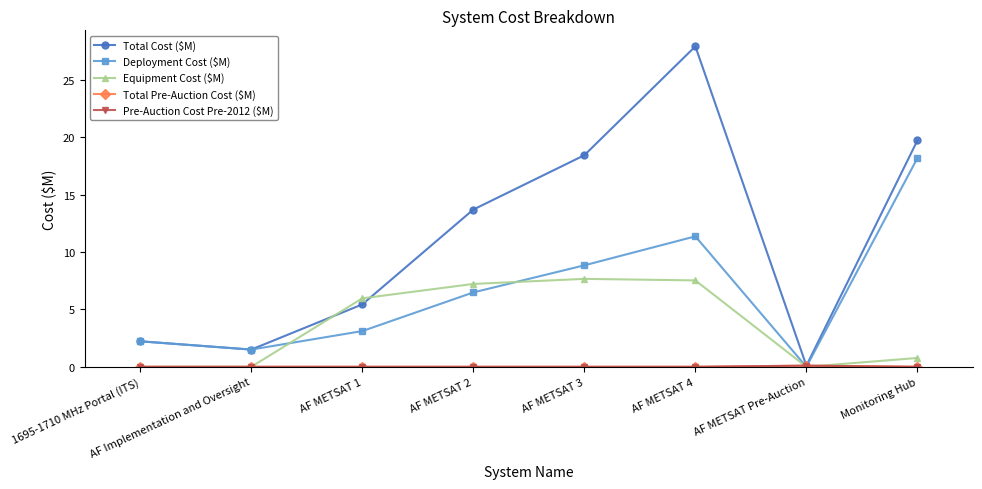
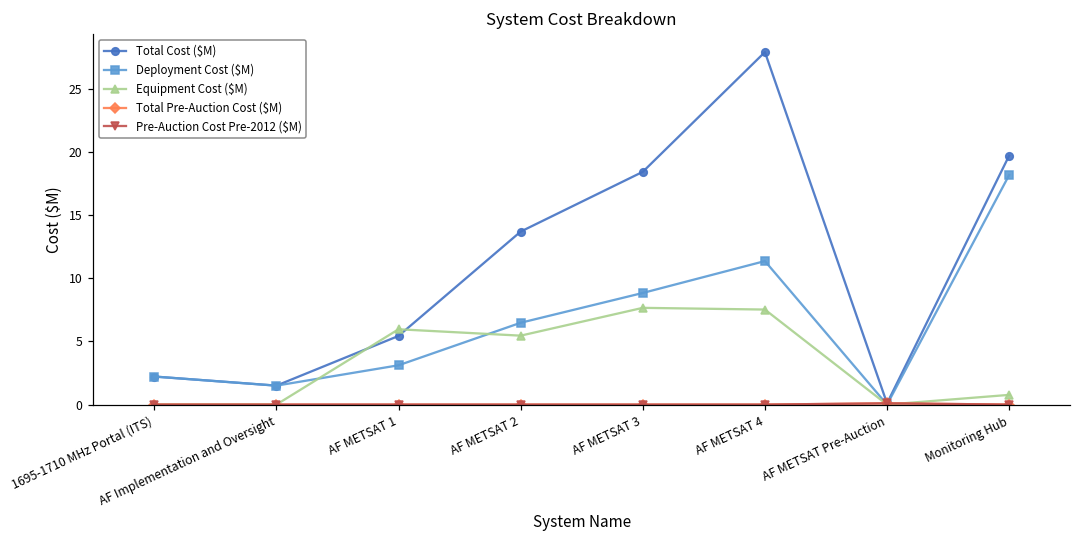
Equipment Cost ($M), AF METSAT 2: 7.2 -> 5.5
